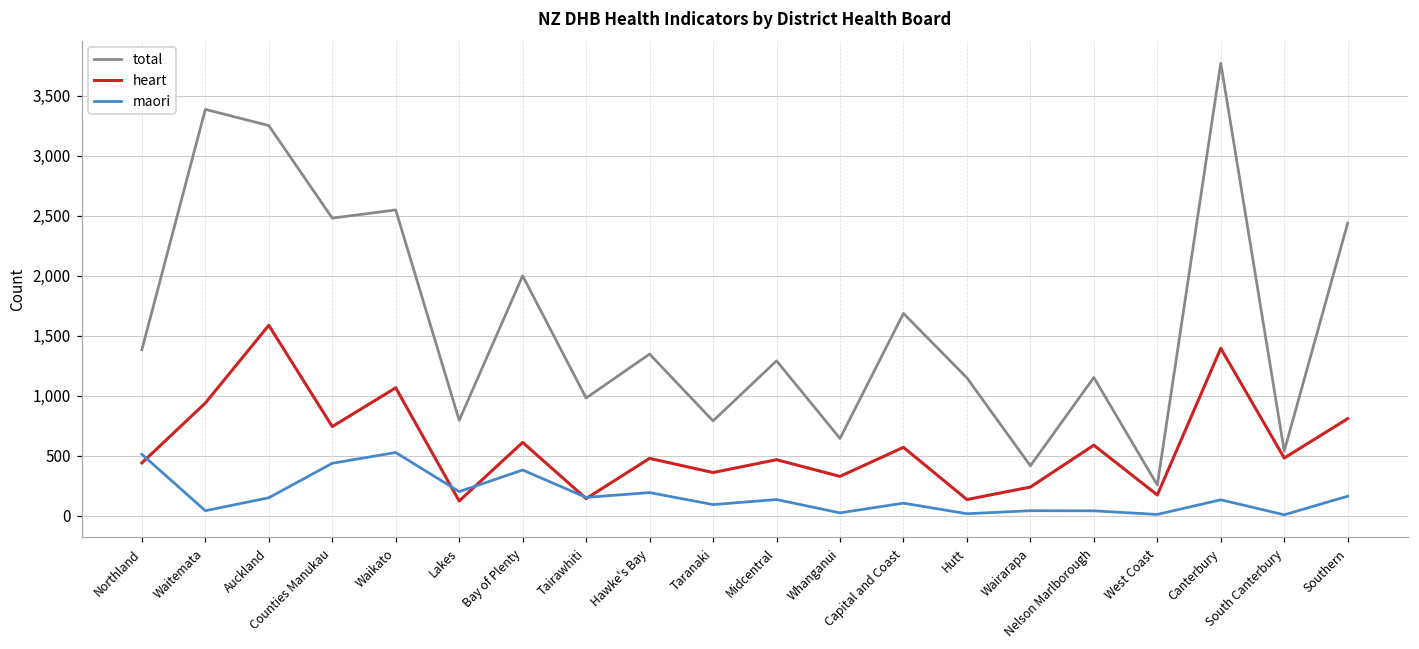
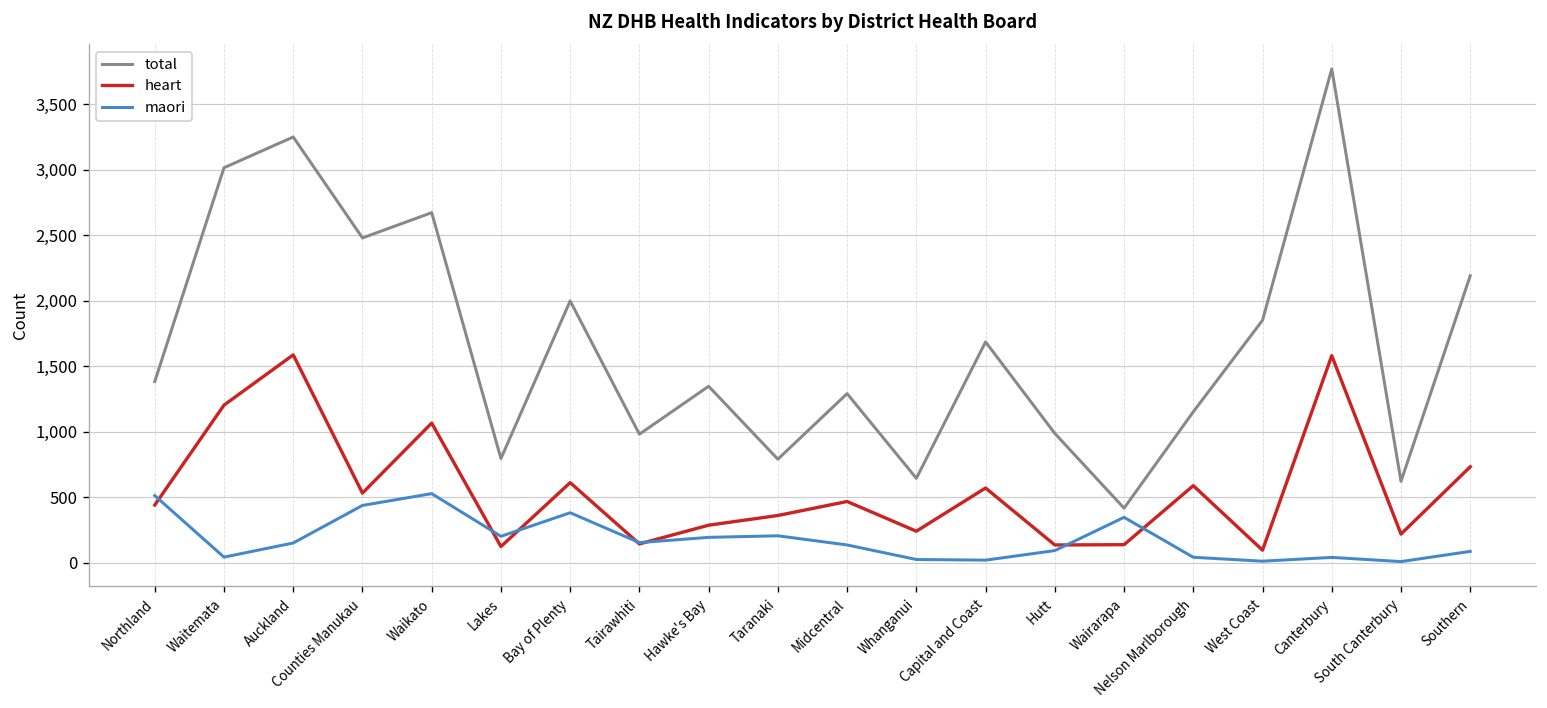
total, Waitemata: 3,390 -> 3,020
heart, Waitemata: 940 -> 1,200
heart, Counties Manukau: 740 -> 530
total, Waikato: 2,550 -> 2,670
heart, Hawke's Bay: 480 -> 290
maori, Taranaki: 90 -> 210
heart, Whanganui: 330 -> 240
maori, Capital and Coast: 110 -> 20
total, Hutt: 1,150 -> 990
maori, Hutt: 20 -> 90
heart, Wairarapa: 240 -> 140
maori, Wairarapa: 40 -> 350
total, West Coast: 260 -> 1,850
heart, West Coast: 170 -> 100
heart, Canterbury: 1,400 -> 1,580
maori, Canterbury: 130 -> 40
total, South Canterbury: 540 -> 620
heart, South Canterbury: 480 -> 220
total, Southern: 2,440 -> 2,190
heart, Southern: 810 -> 730
maori, Southern: 160 -> 90
